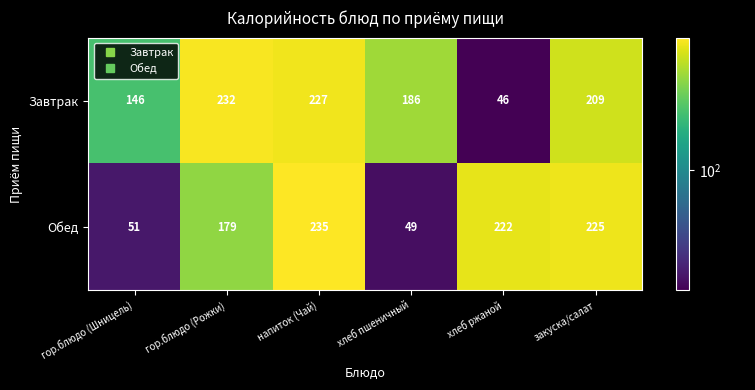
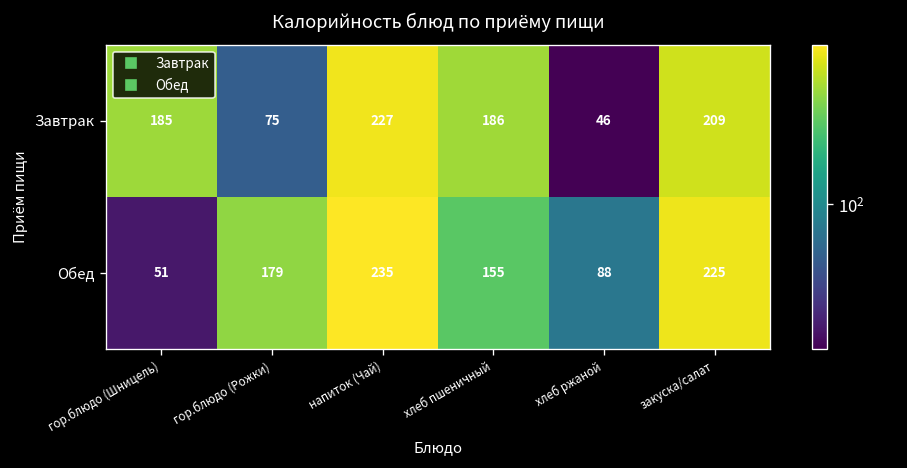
Завтрак, гор.блюдо (Шницель): 146 -> 185
Завтрак, гор.блюдо (Рожки): 232 -> 75
Обед, хлеб пшеничный: 49 -> 155
Обед, хлеб ржаной: 222 -> 88
